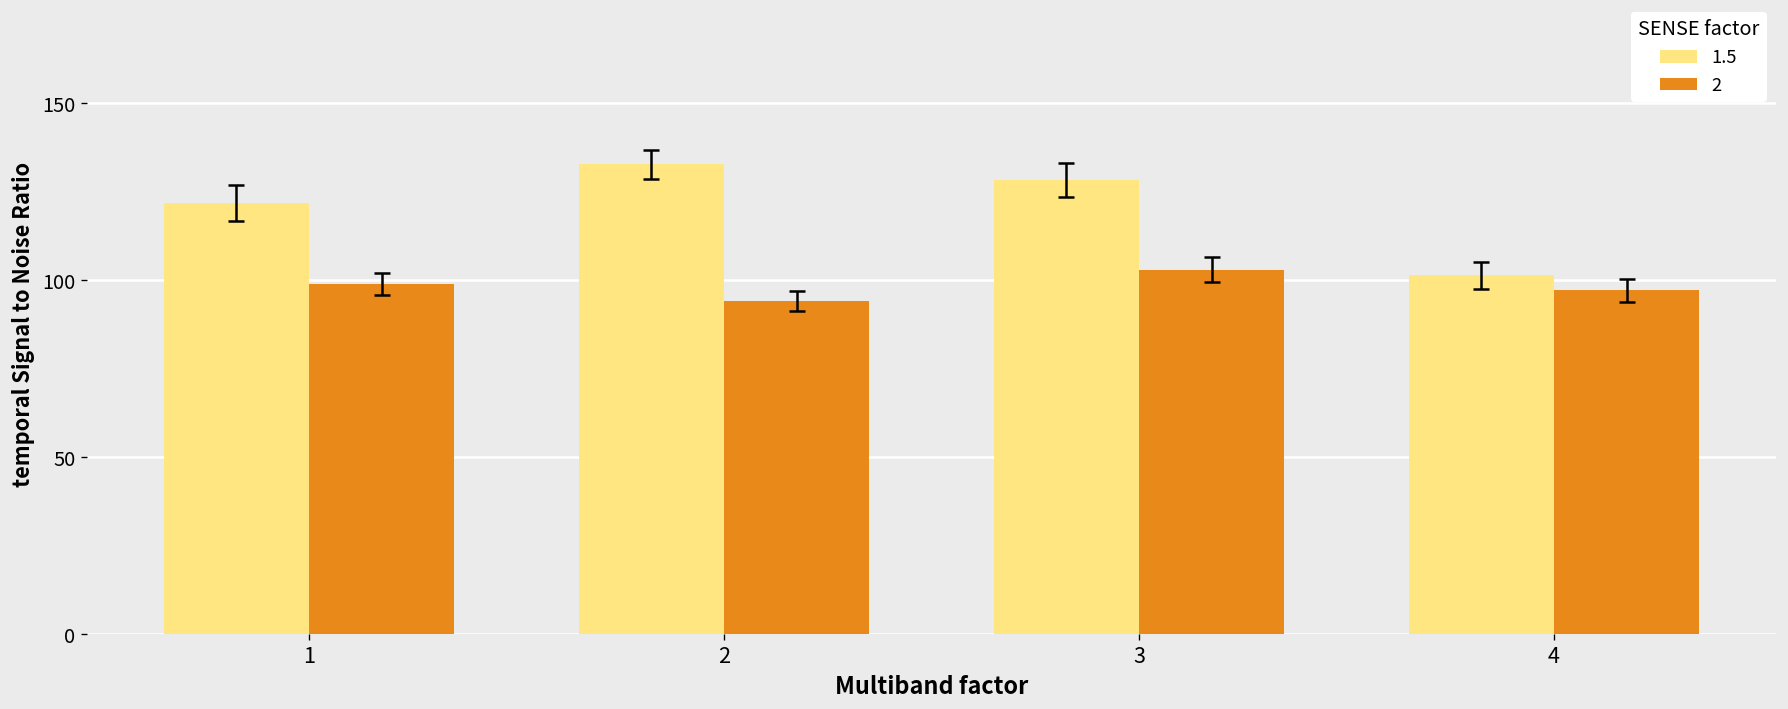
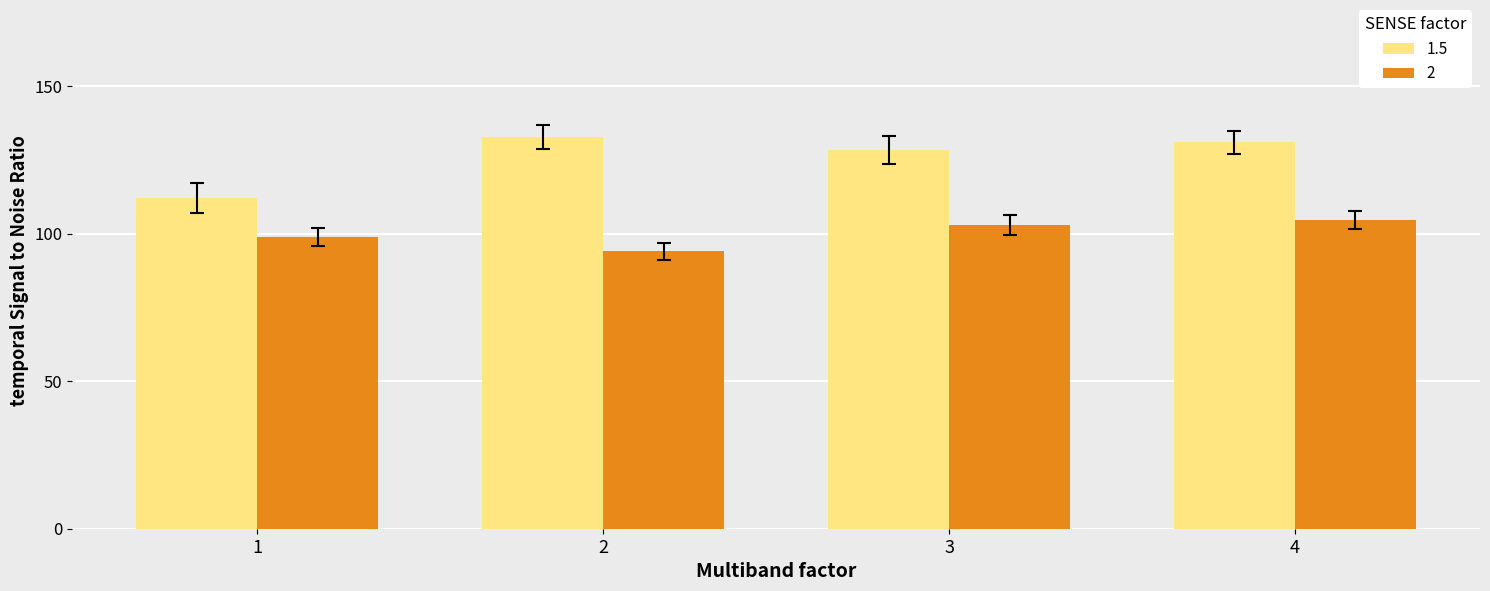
1.5, 1: 122 -> 112
1.5, 4: 101 -> 131
2, 4: 97 -> 105
